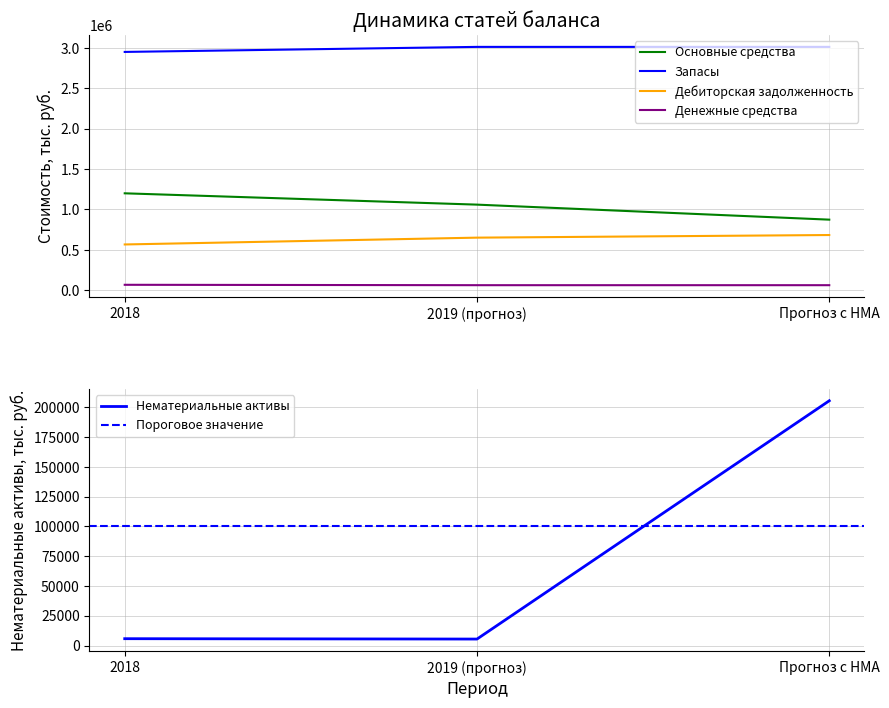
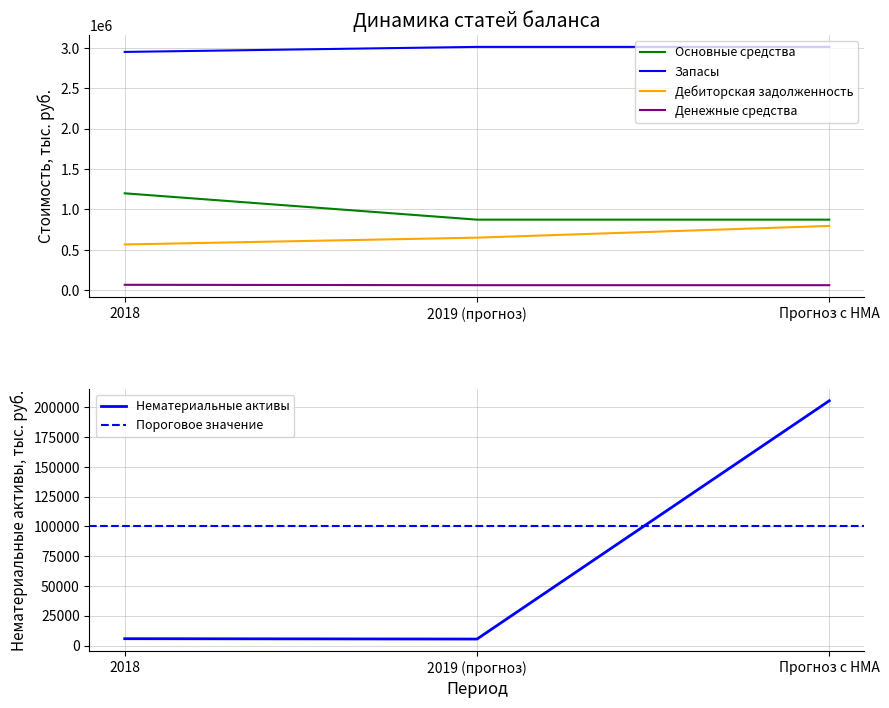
Динамика статей баланса, Основные средства, 2019 (прогноз): 1100000 -> 900000
Динамика статей баланса, Дебиторская задолженность, Прогноз с НМА: 700000 -> 800000
